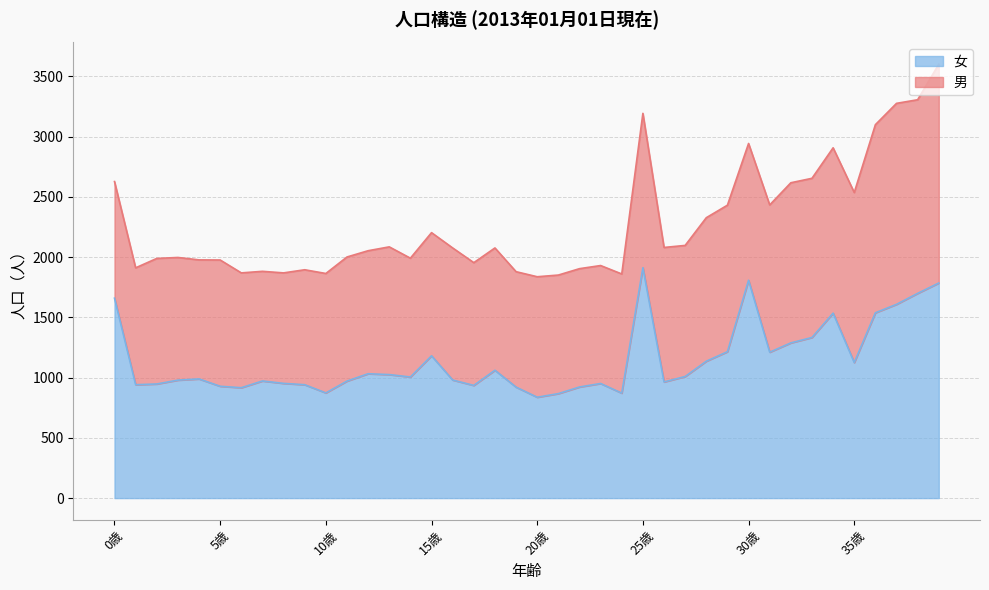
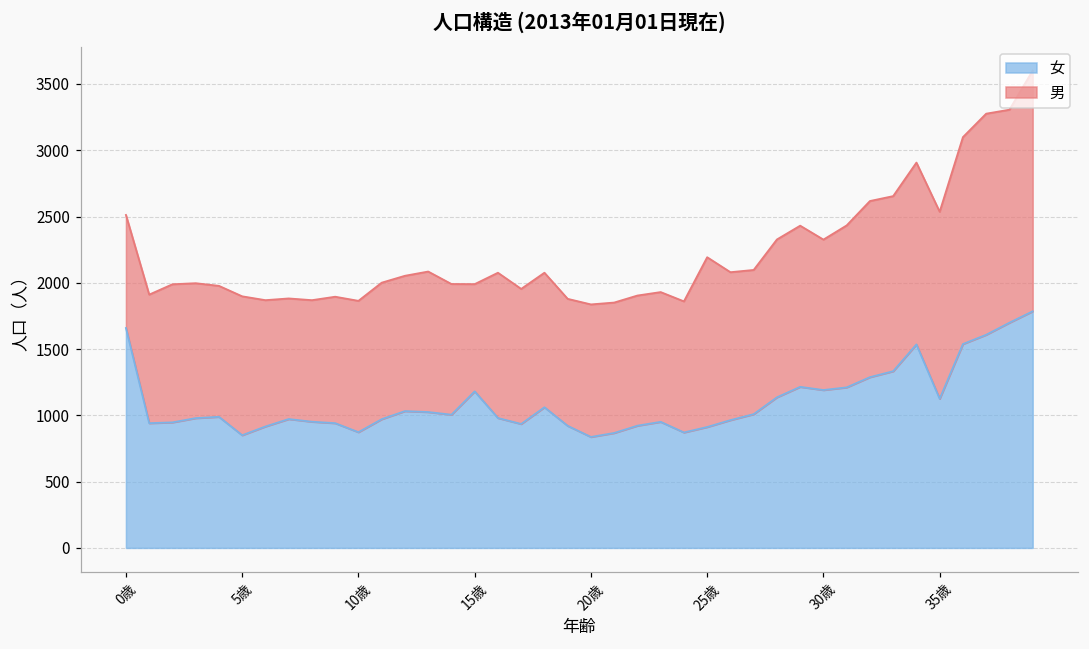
男, 0歳: 970 -> 850
女, 5歳: 930 -> 850
男, 15歳: 1020 -> 810
女, 25歳: 1910 -> 910
女, 30歳: 1810 -> 1190
